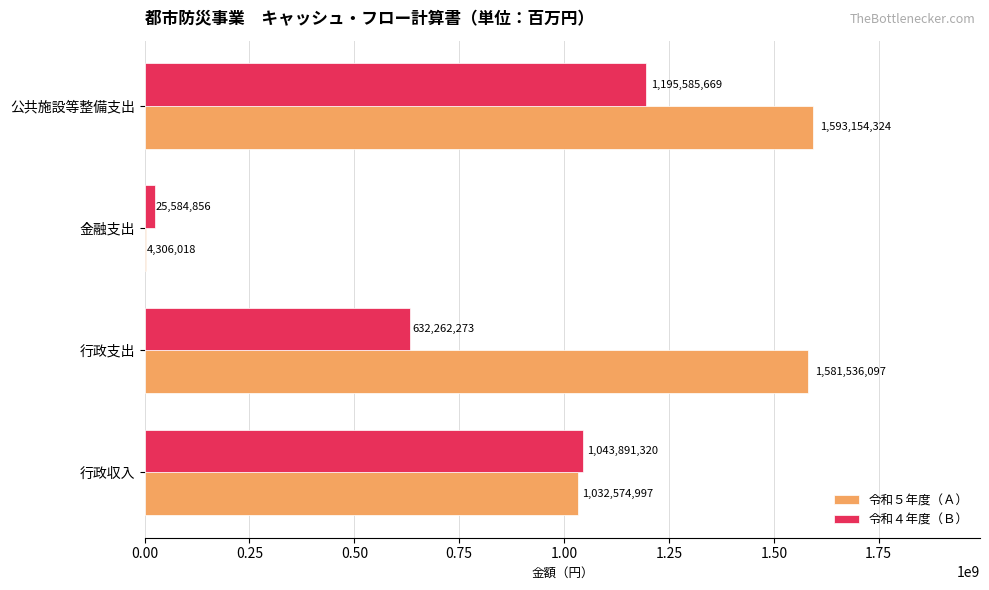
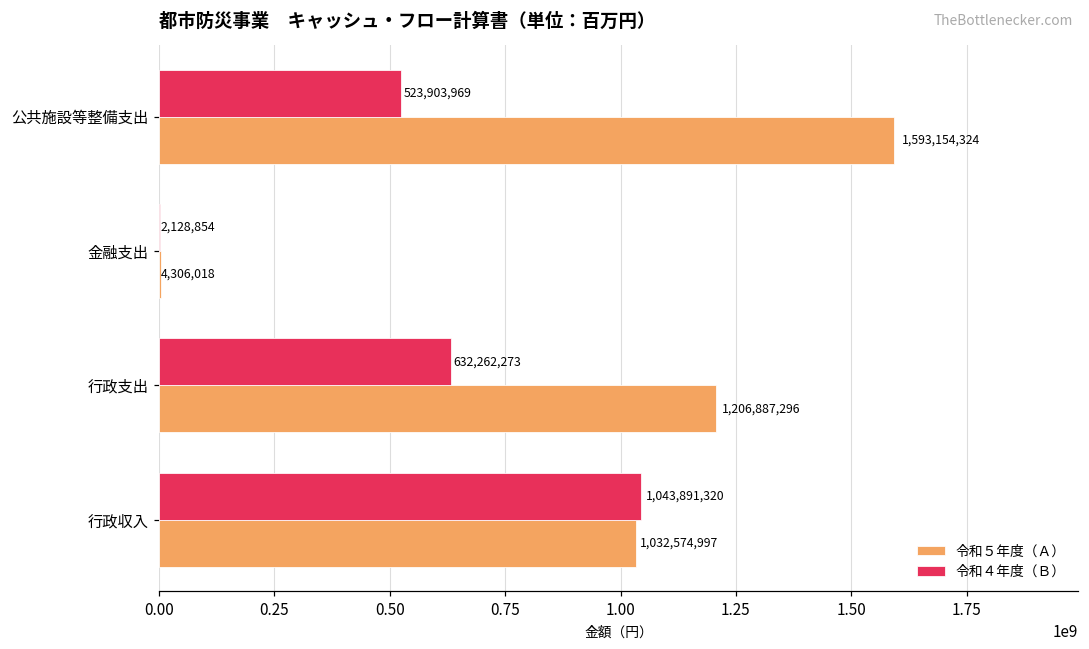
令和４年度（Ｂ）, 公共施設等整備支出: 1,195,585,669 -> 523,903,969
令和４年度（Ｂ）, 金融支出: 25,584,856 -> 2,128,854
令和５年度（Ａ）, 行政支出: 1,581,536,097 -> 1,206,887,296
